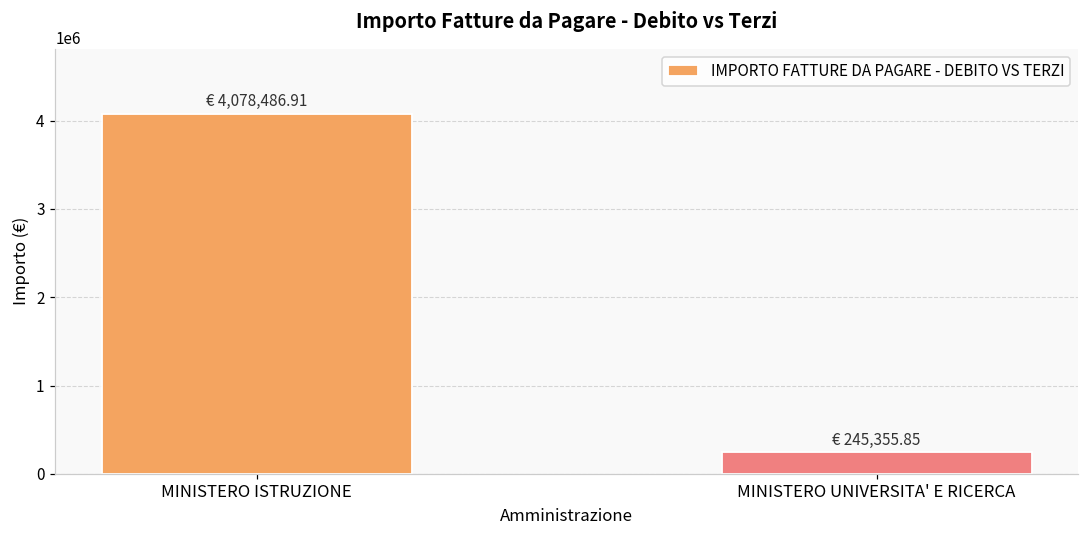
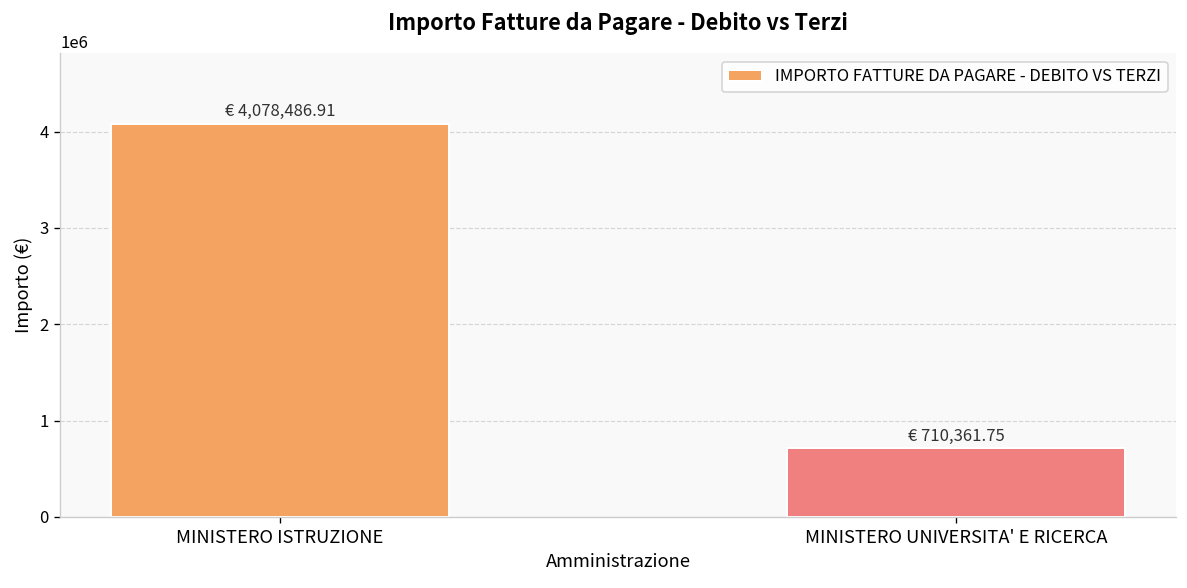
MINISTERO UNIVERSITA' E RICERCA: 245,355.85 -> 710,361.75
